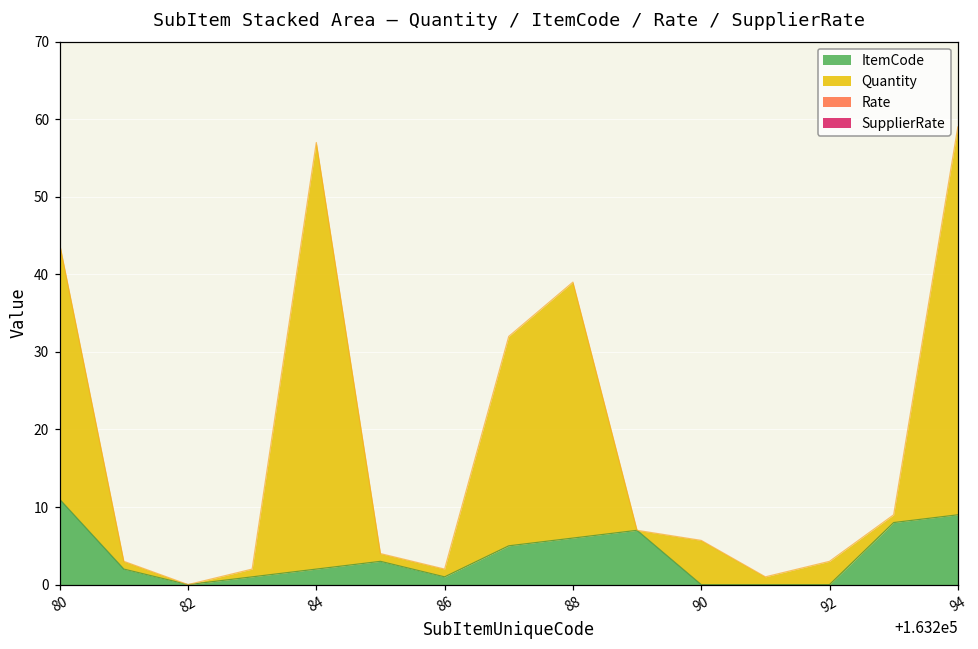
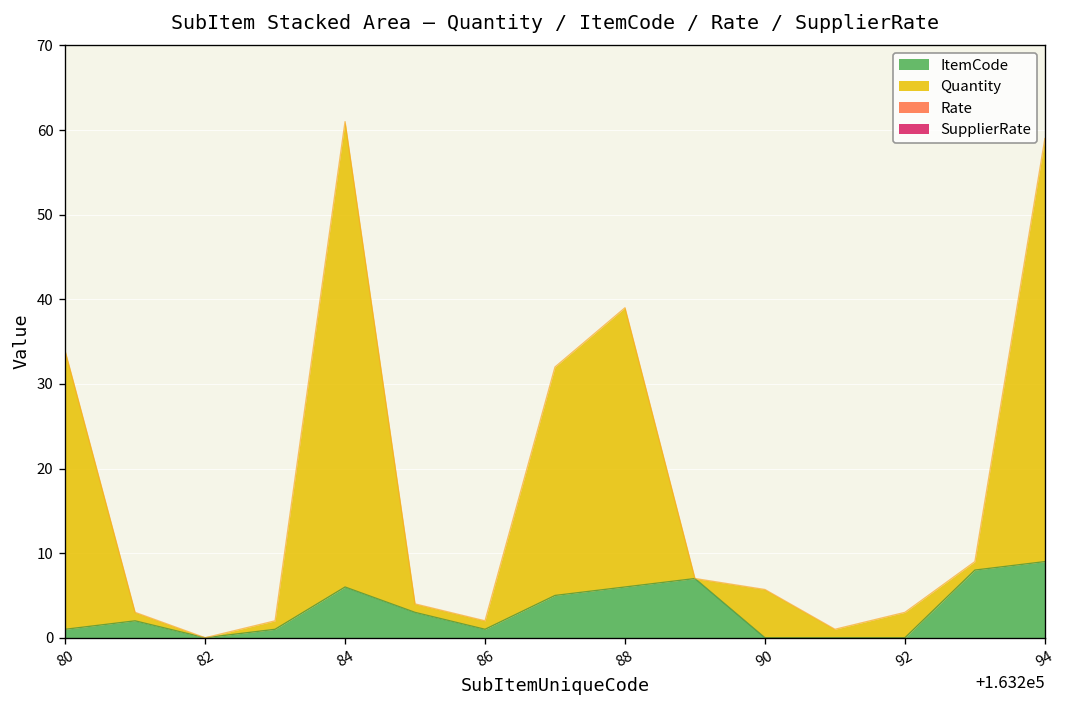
ItemCode, 80: 11 -> 1
ItemCode, 84: 2 -> 6
